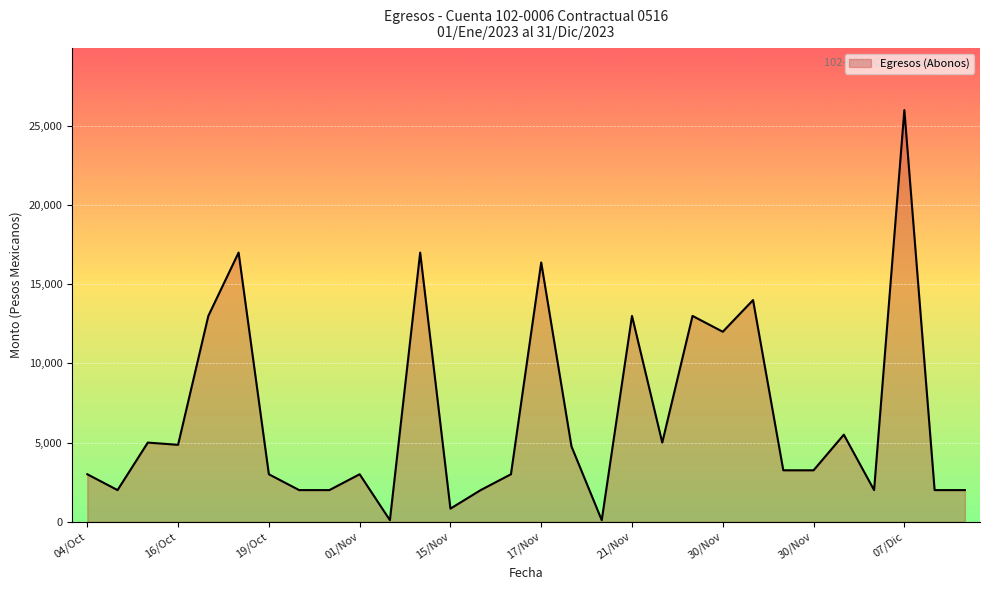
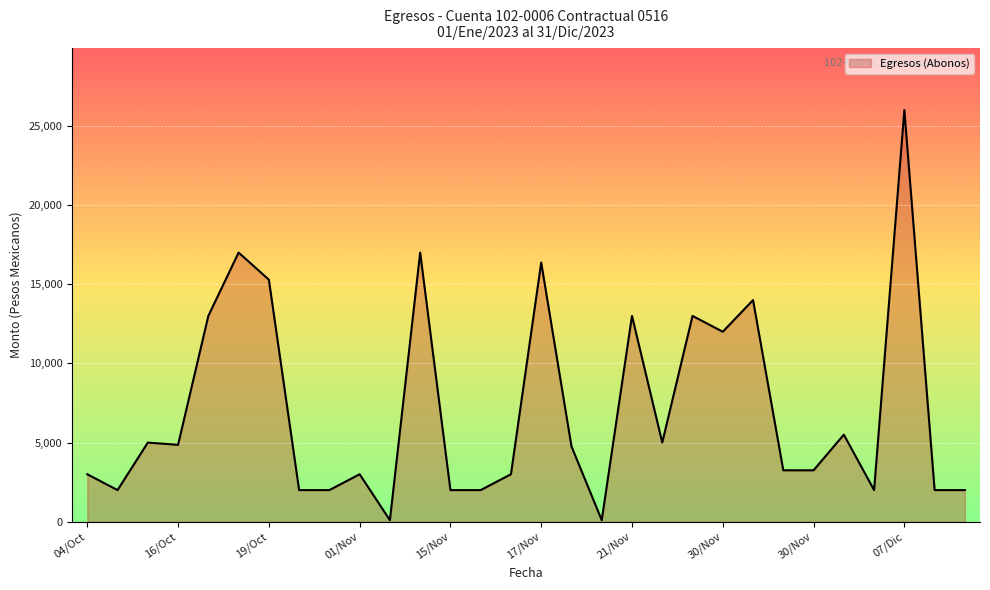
19/Oct: 3,000 -> 15,300
15/Nov: 800 -> 2,000
